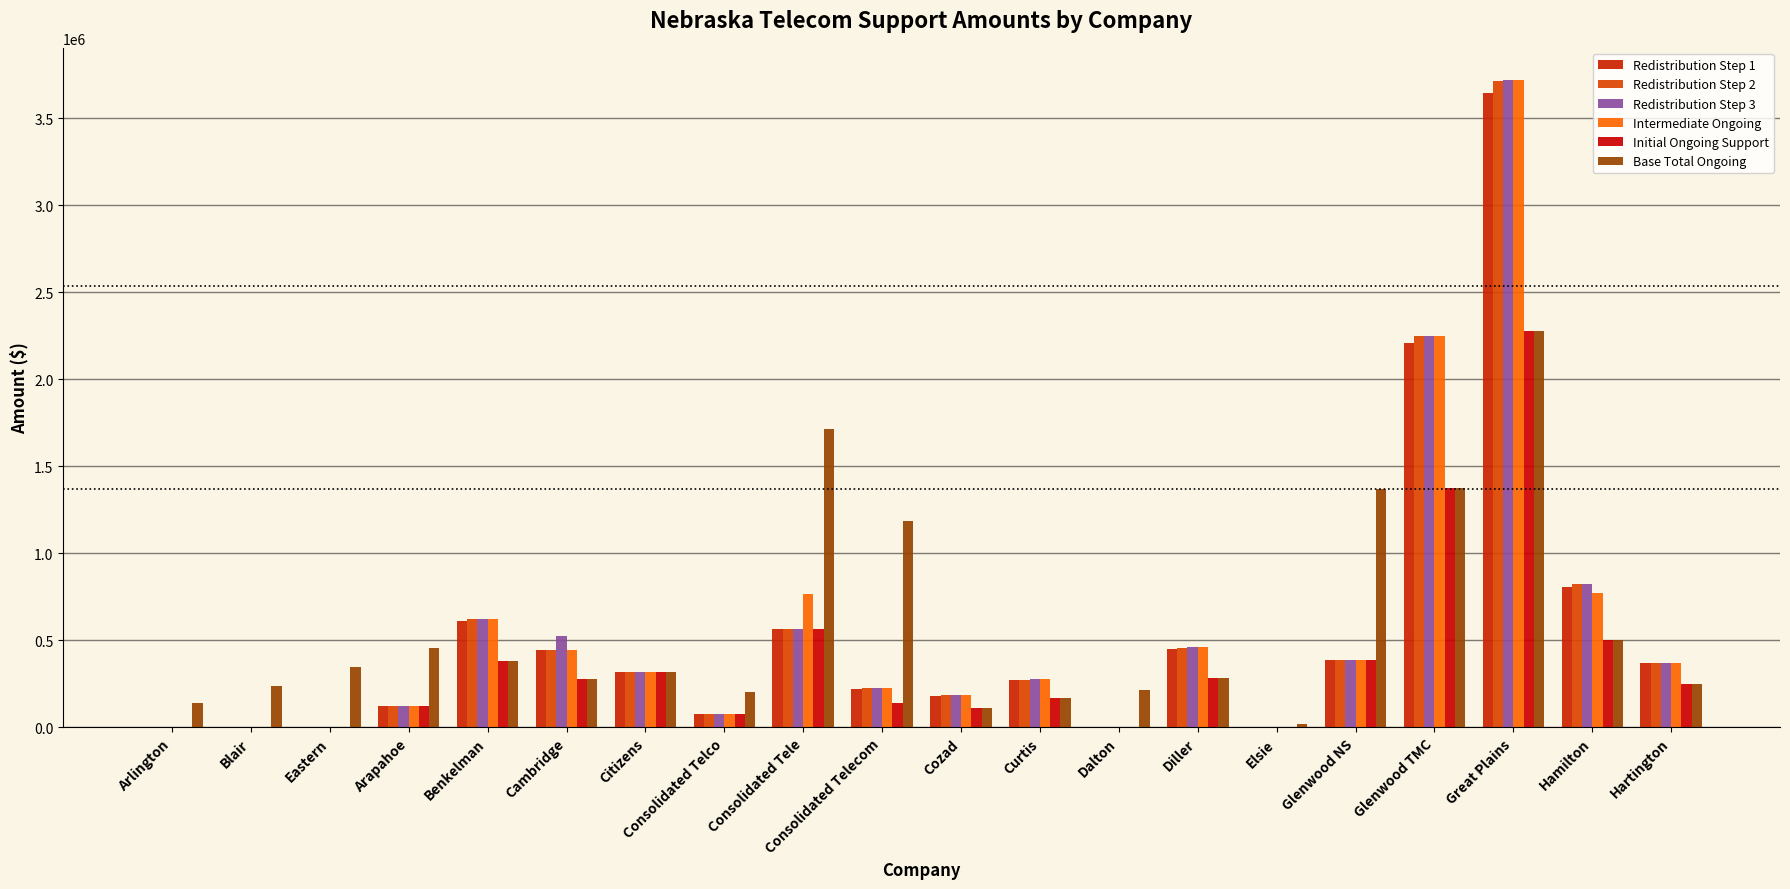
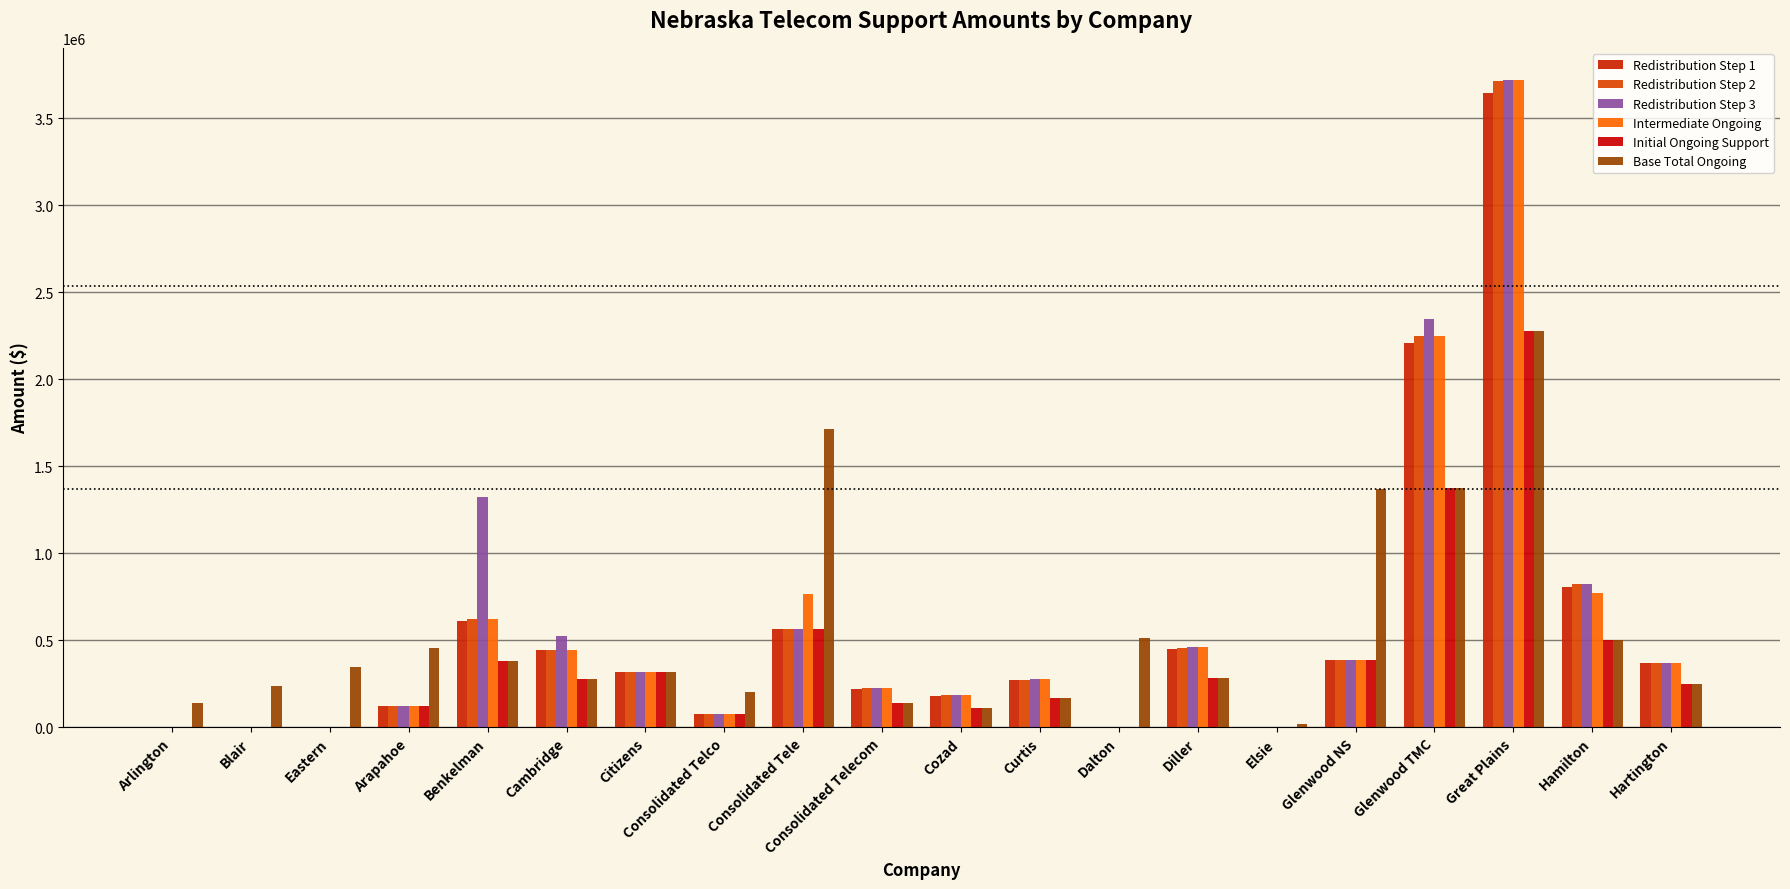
Redistribution Step 3, Benkelman: 620000 -> 1320000
Base Total Ongoing, Consolidated Telecom: 1180000 -> 140000
Base Total Ongoing, Dalton: 220000 -> 510000
Redistribution Step 3, Glenwood TMC: 2250000 -> 2350000
